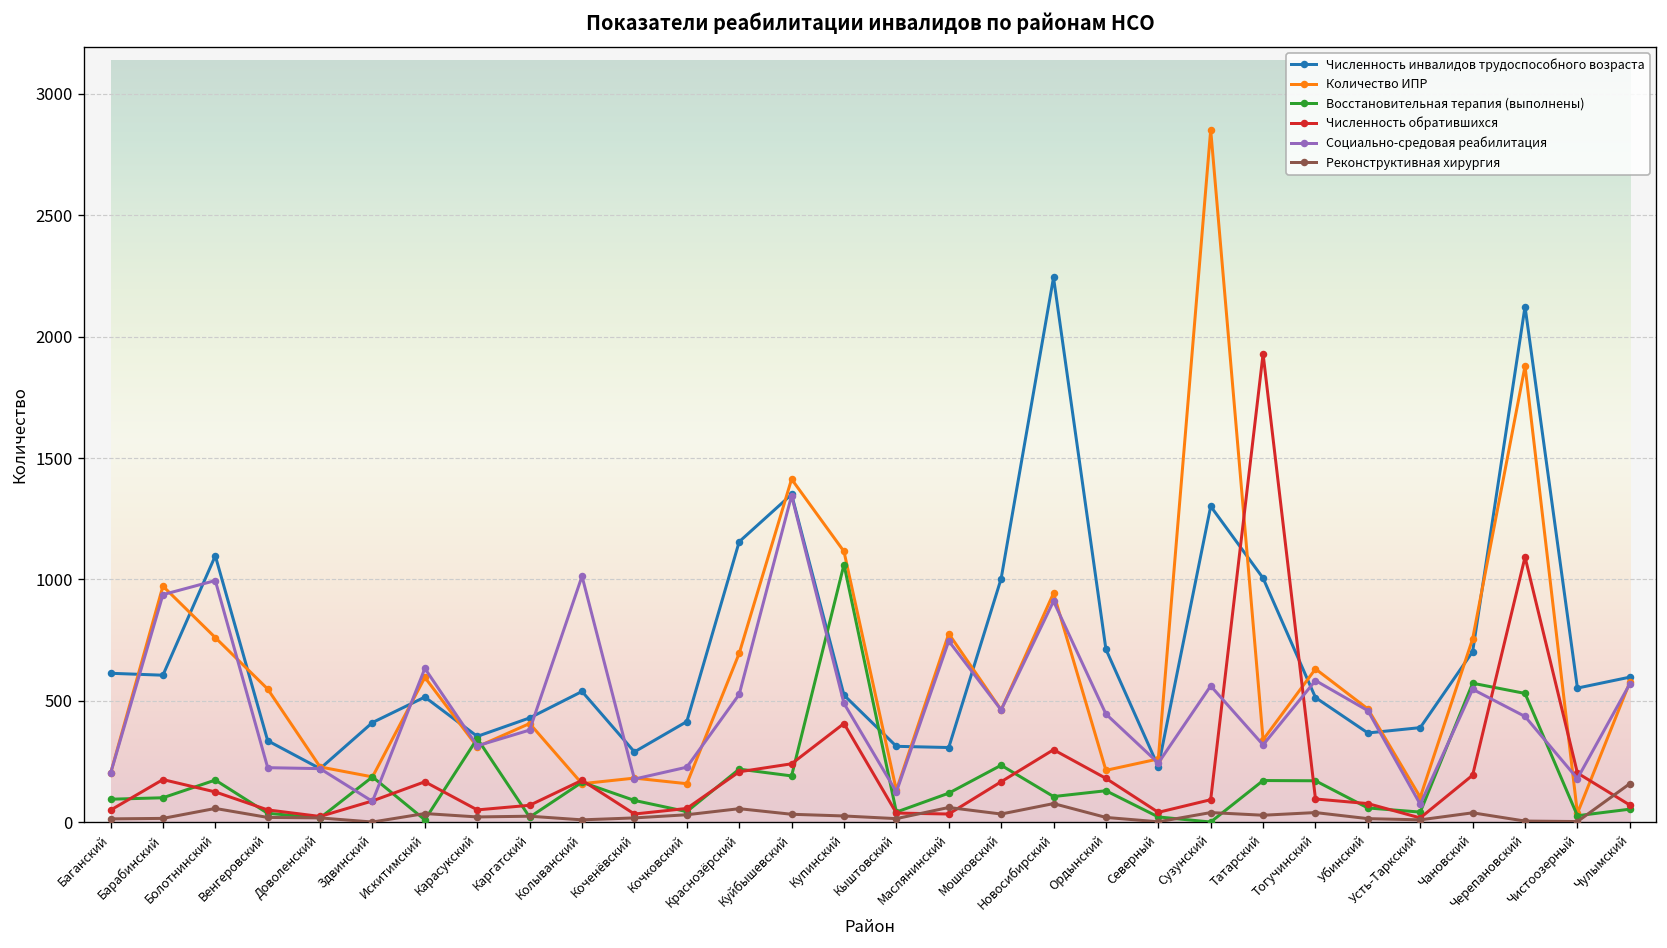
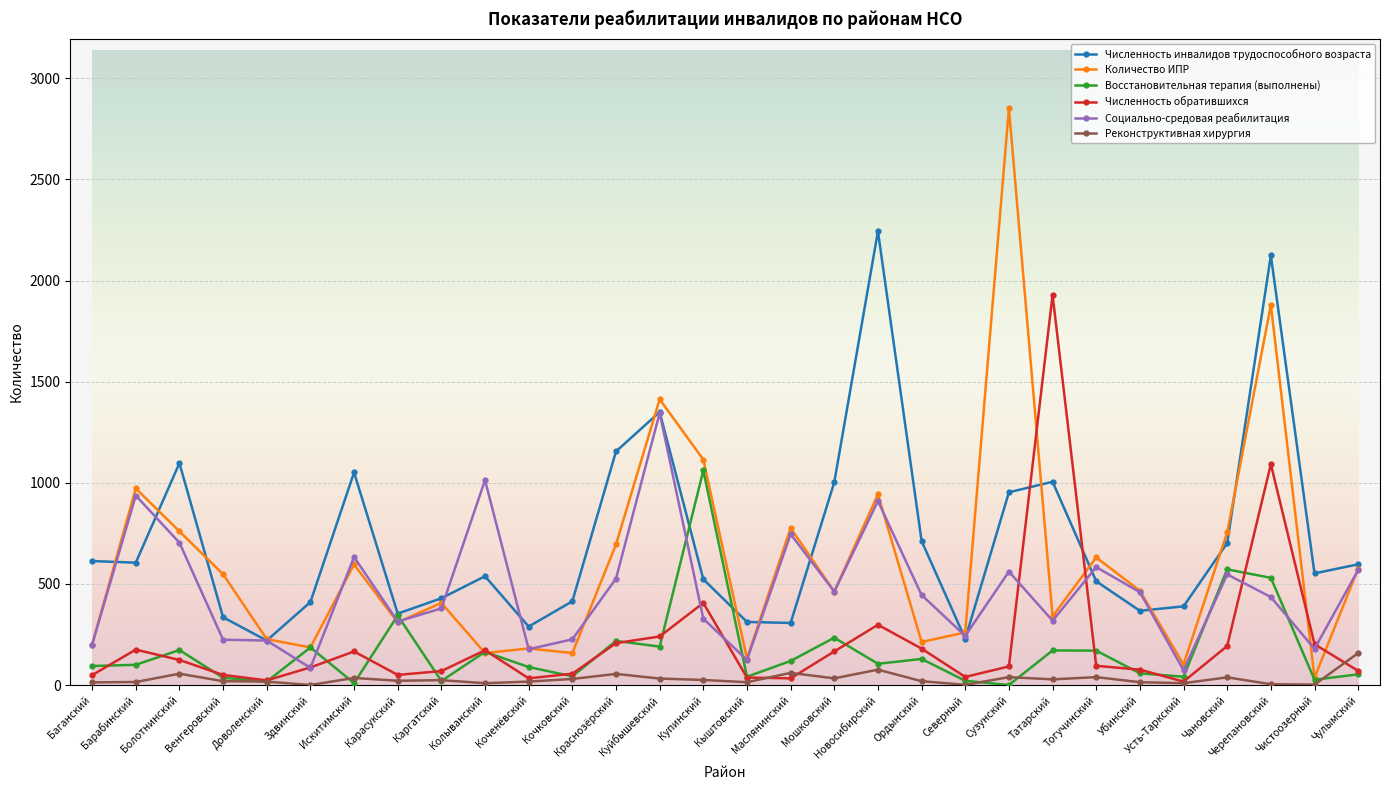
Социально-средовая реабилитация, Болотнинский: 1000 -> 700
Численность инвалидов трудоспособного возраста, Искитимский: 520 -> 1050
Социально-средовая реабилитация, Купинский: 490 -> 330
Численность инвалидов трудоспособного возраста, Сузунский: 1300 -> 950
